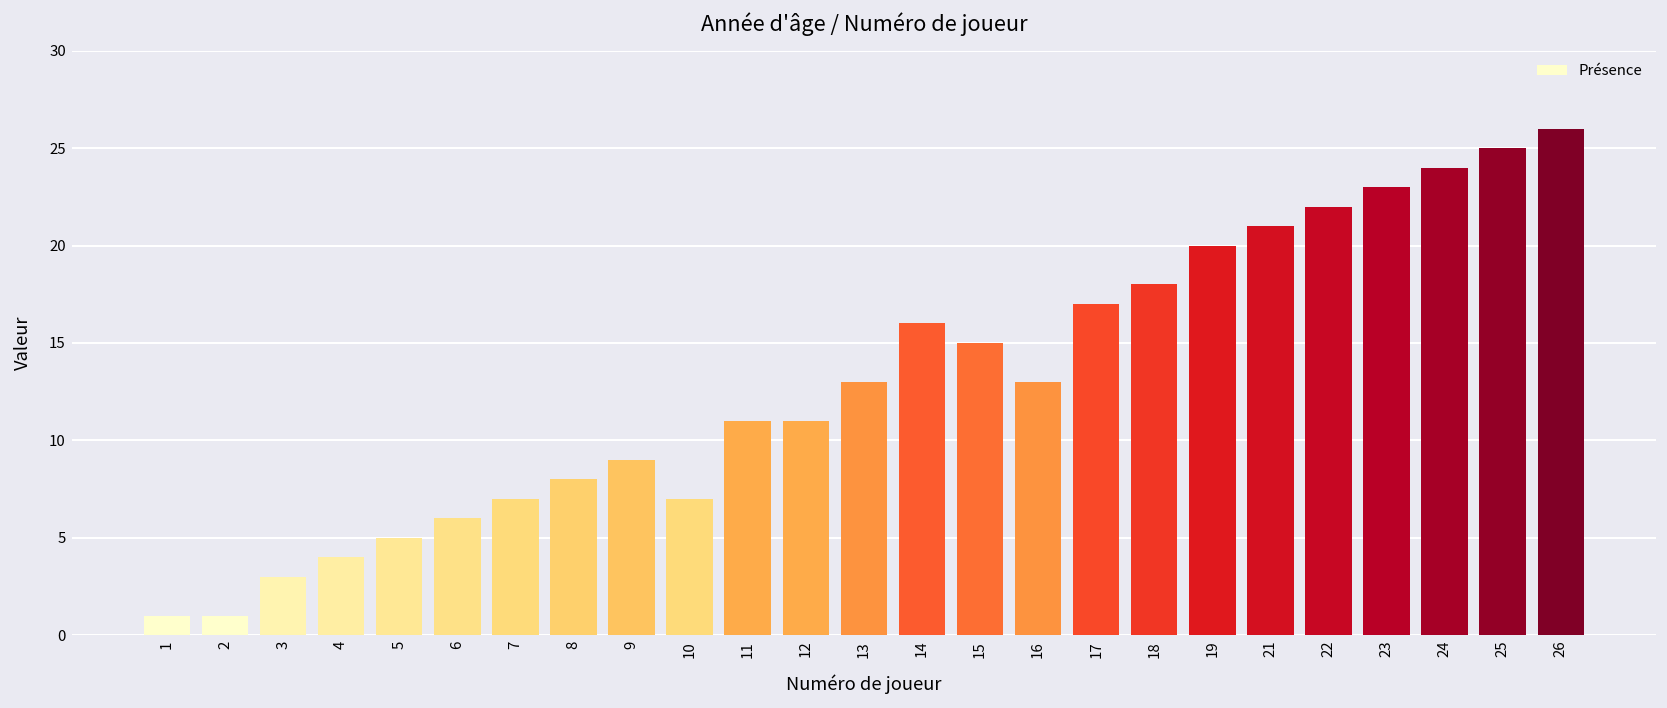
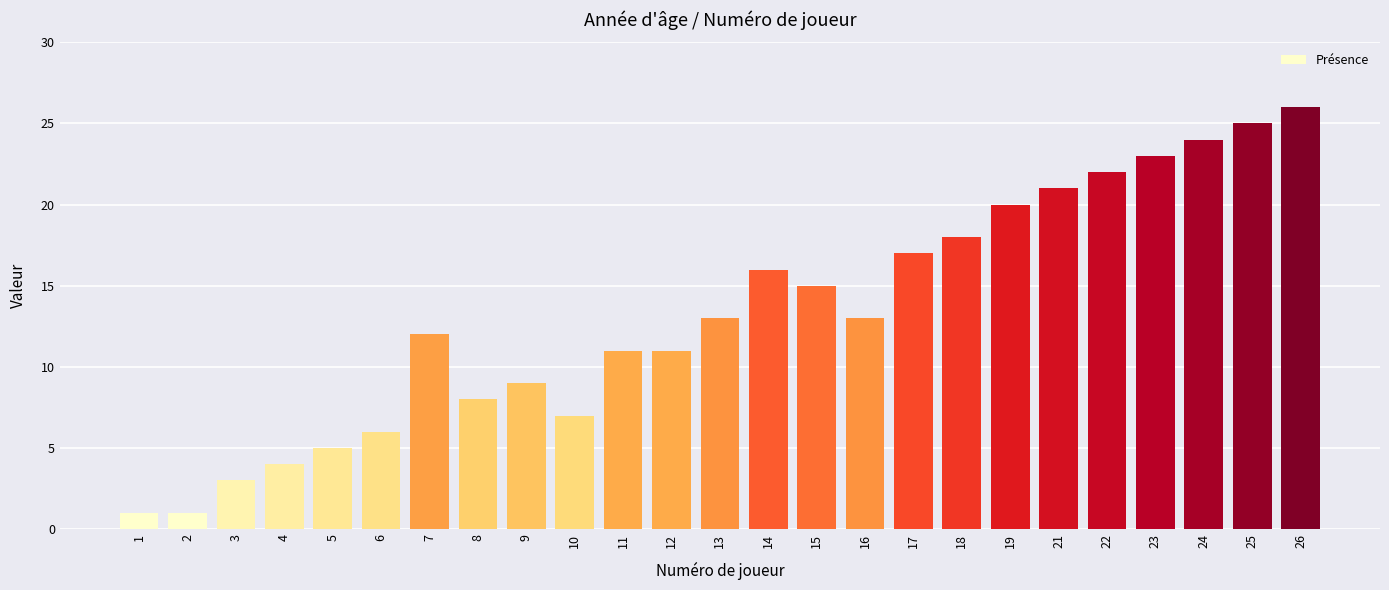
7: 7 -> 12
